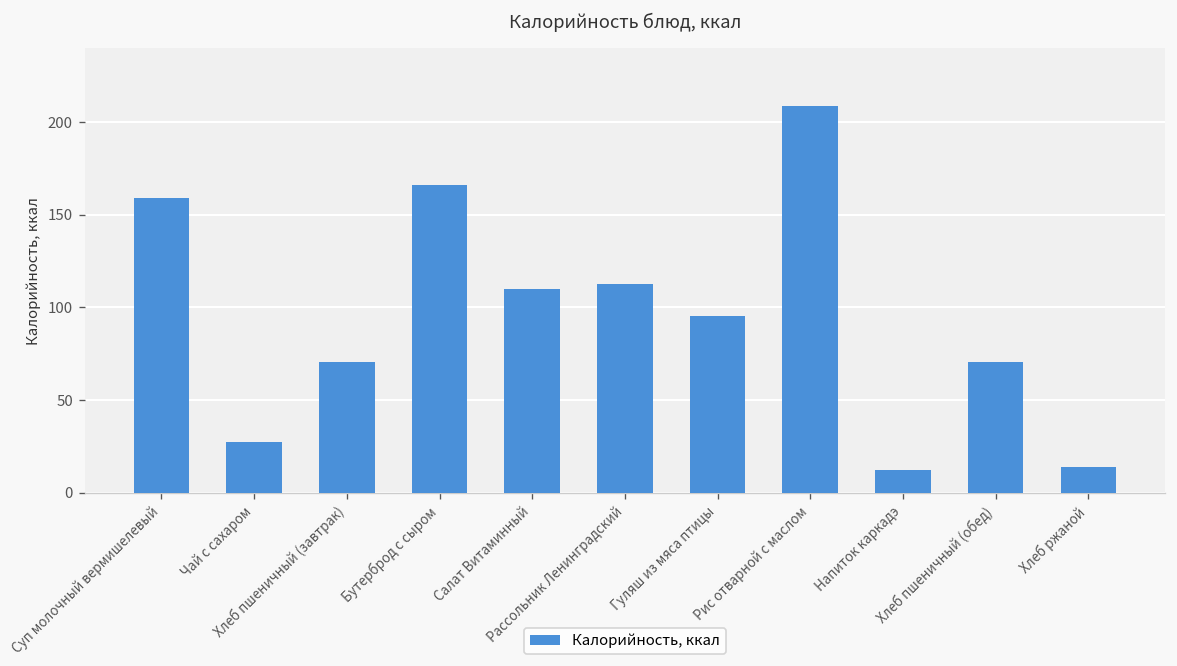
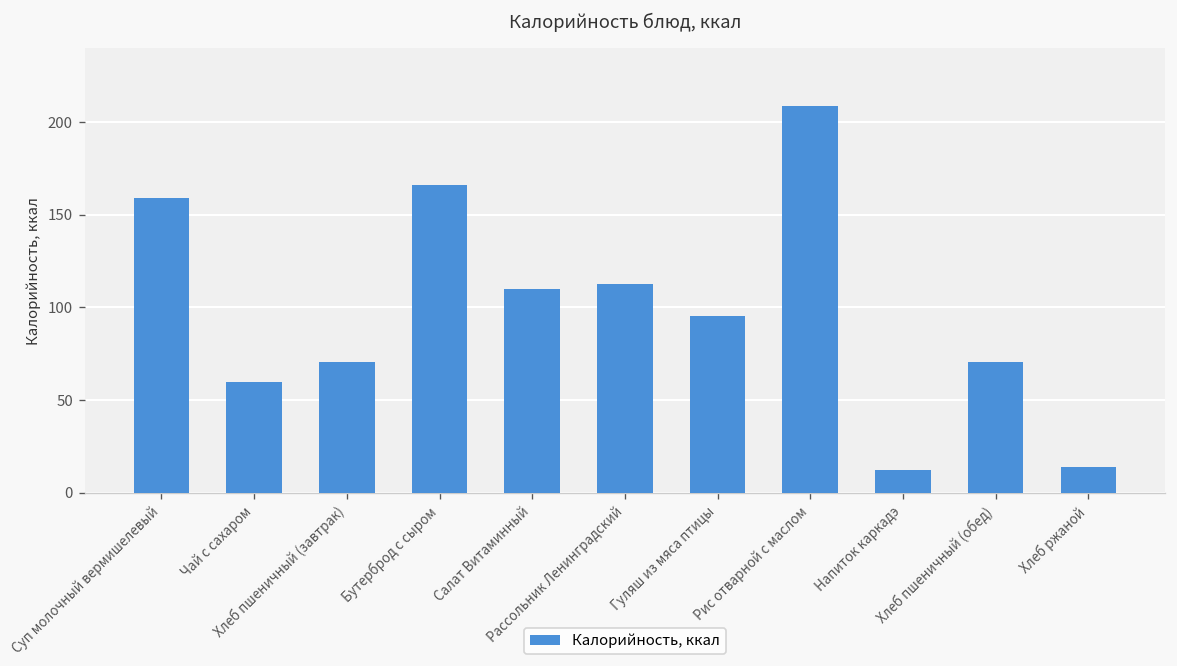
Чай с сахаром: 27 -> 60
